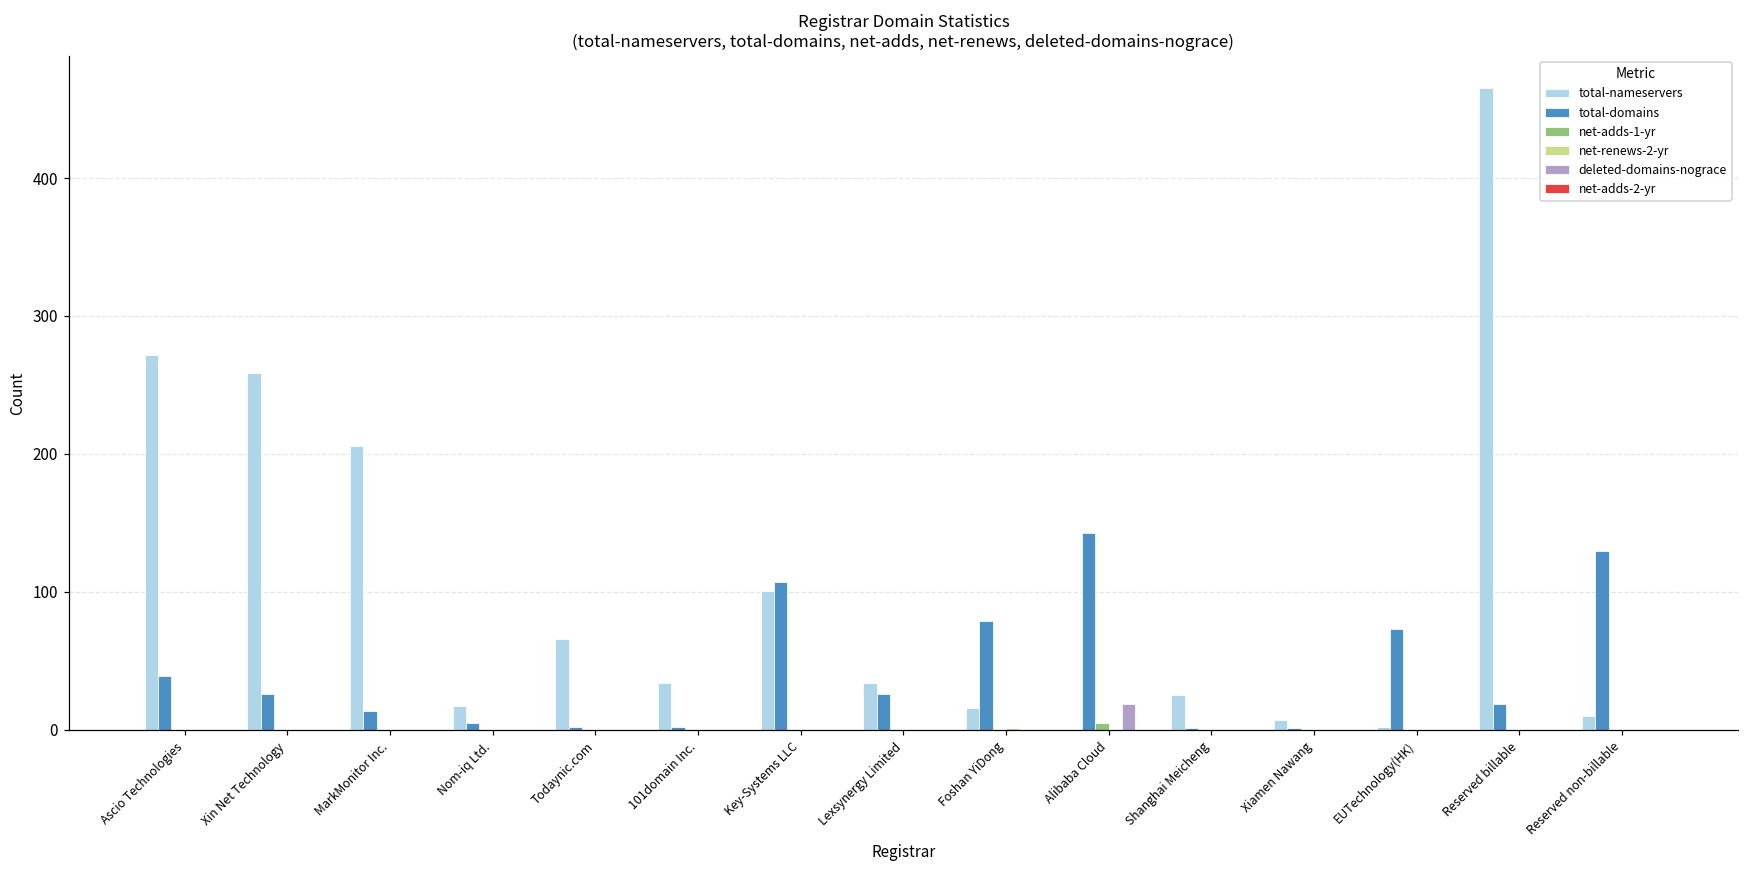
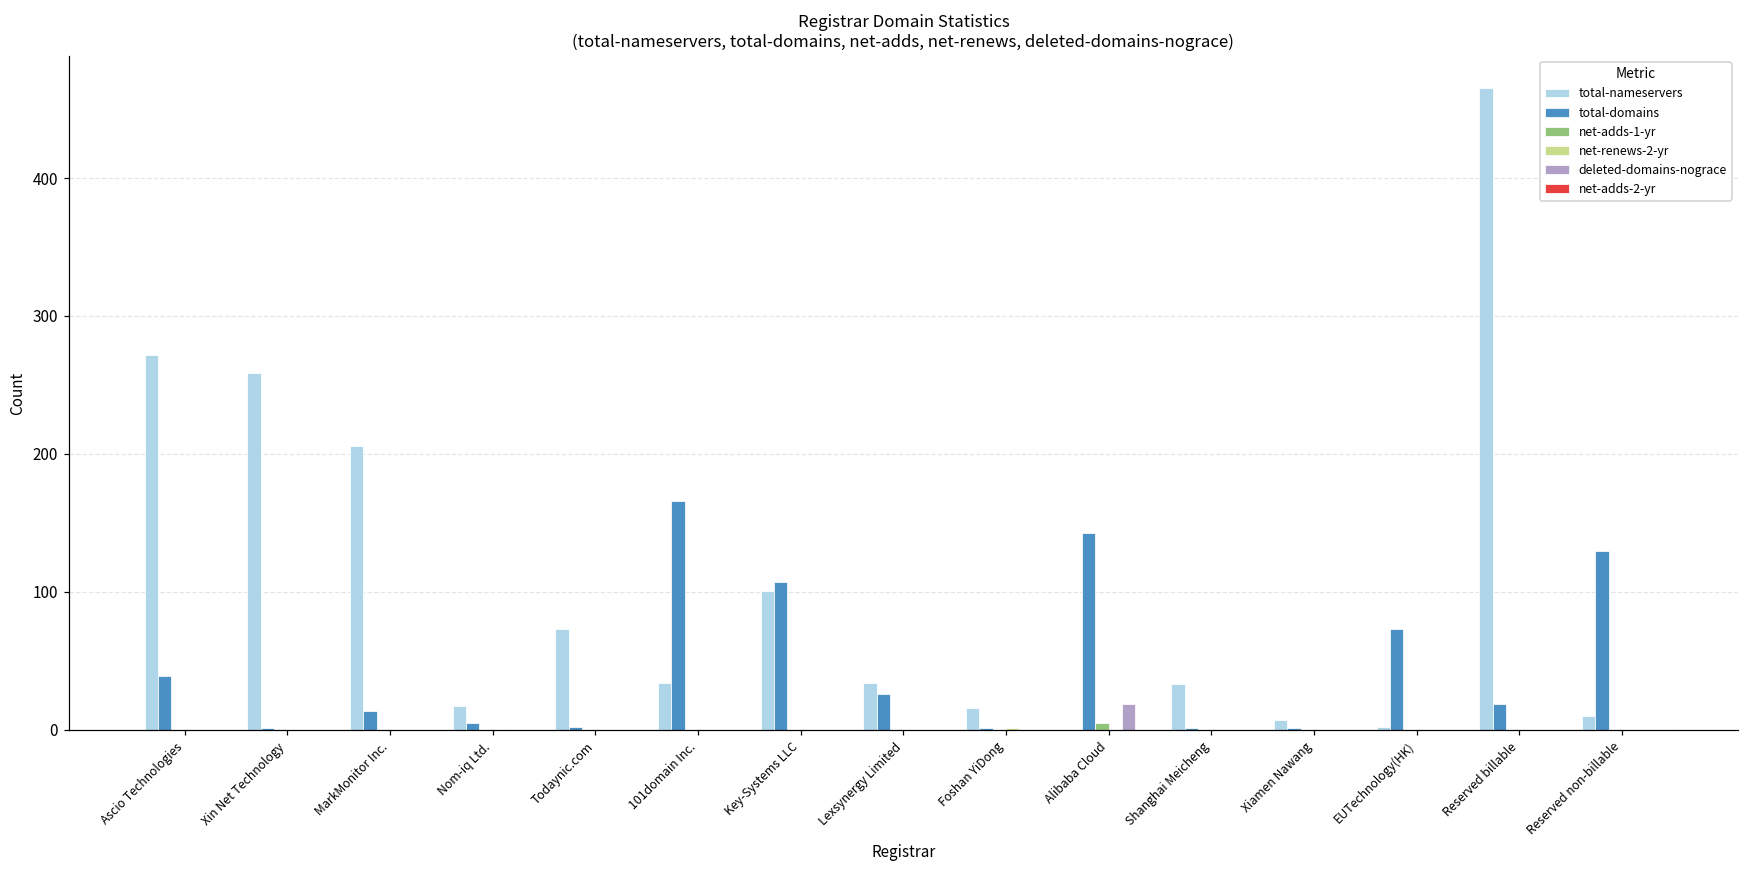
total-domains, Xin Net Technology: 26 -> 1
total-nameservers, Todaynic.com: 66 -> 73
total-domains, 101domain Inc.: 2 -> 166
total-domains, Foshan YiDong: 79 -> 1
total-nameservers, Shanghai Meicheng: 25 -> 33
